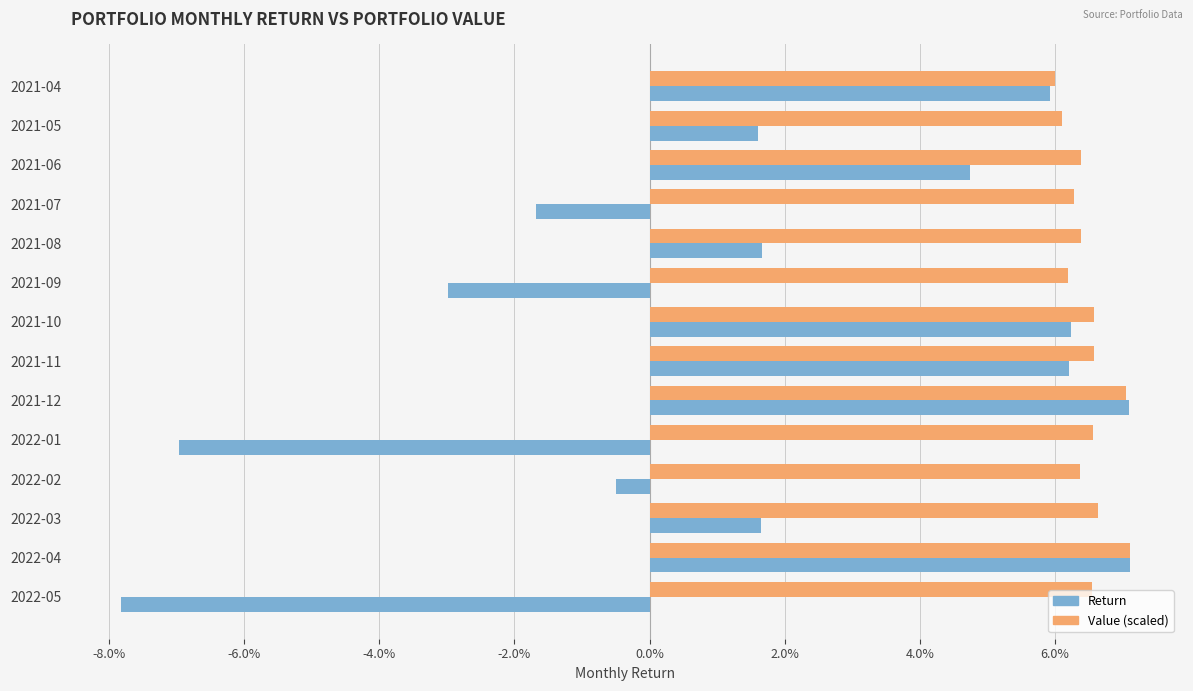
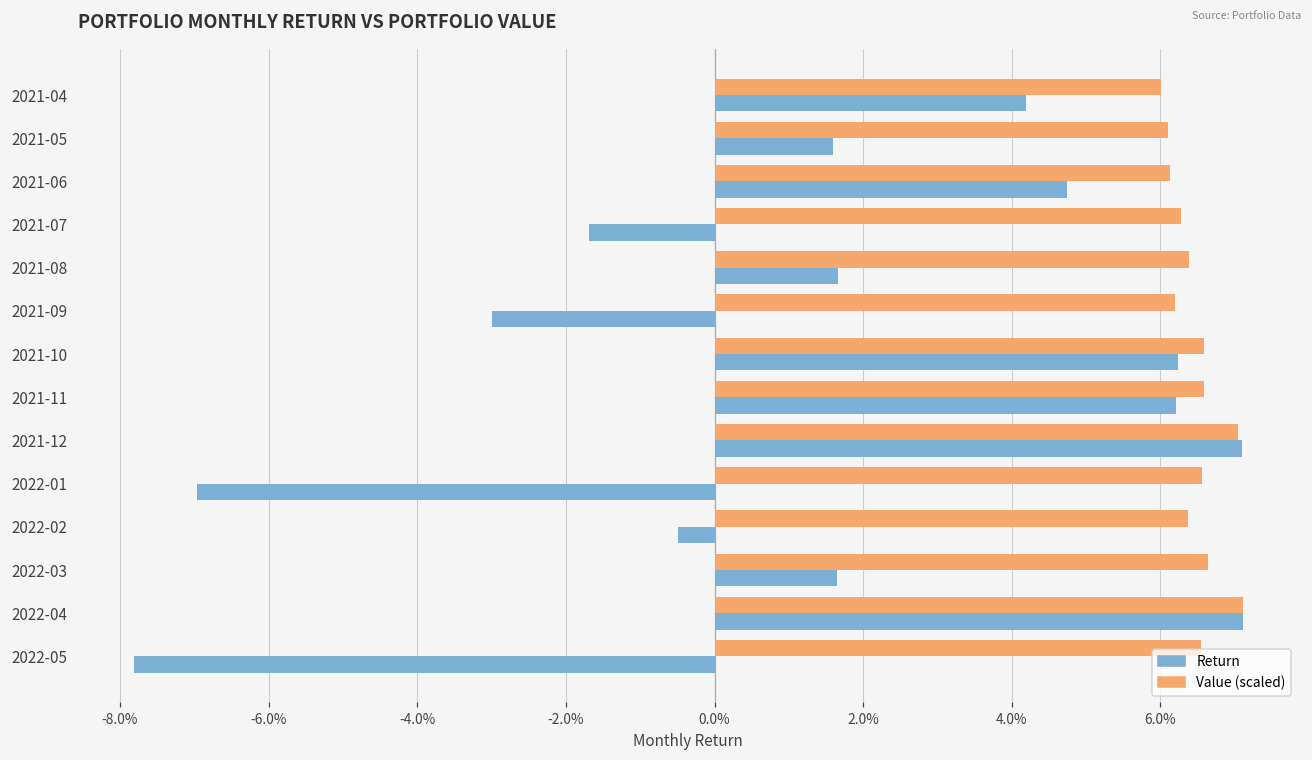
Return, 2021-04: 5.9% -> 4.2%
Value (scaled), 2021-06: 6.4% -> 6.1%
